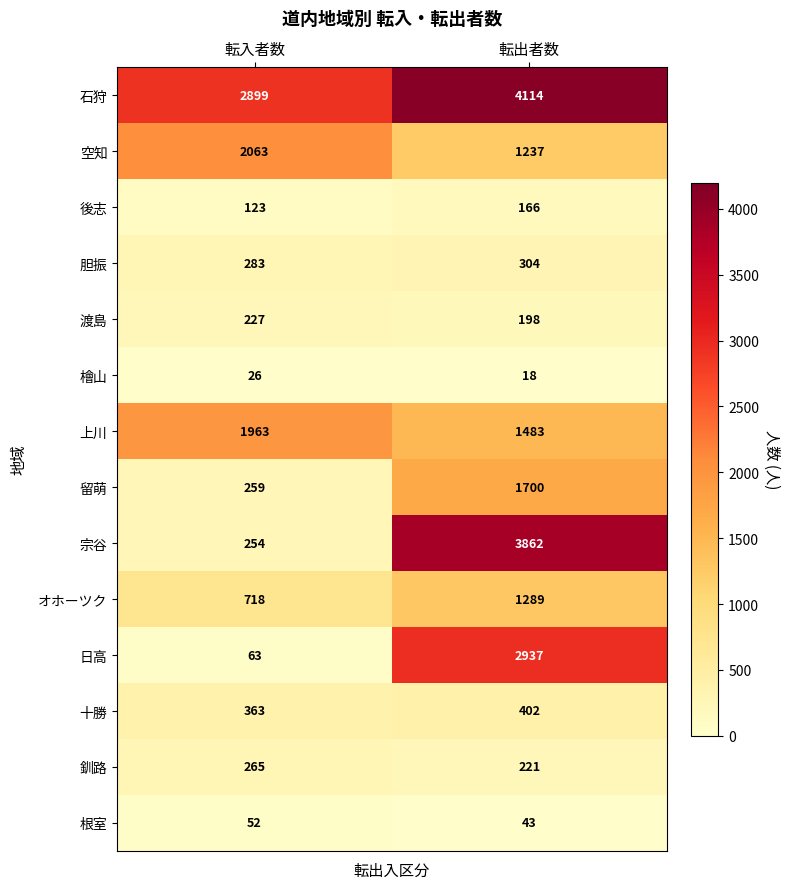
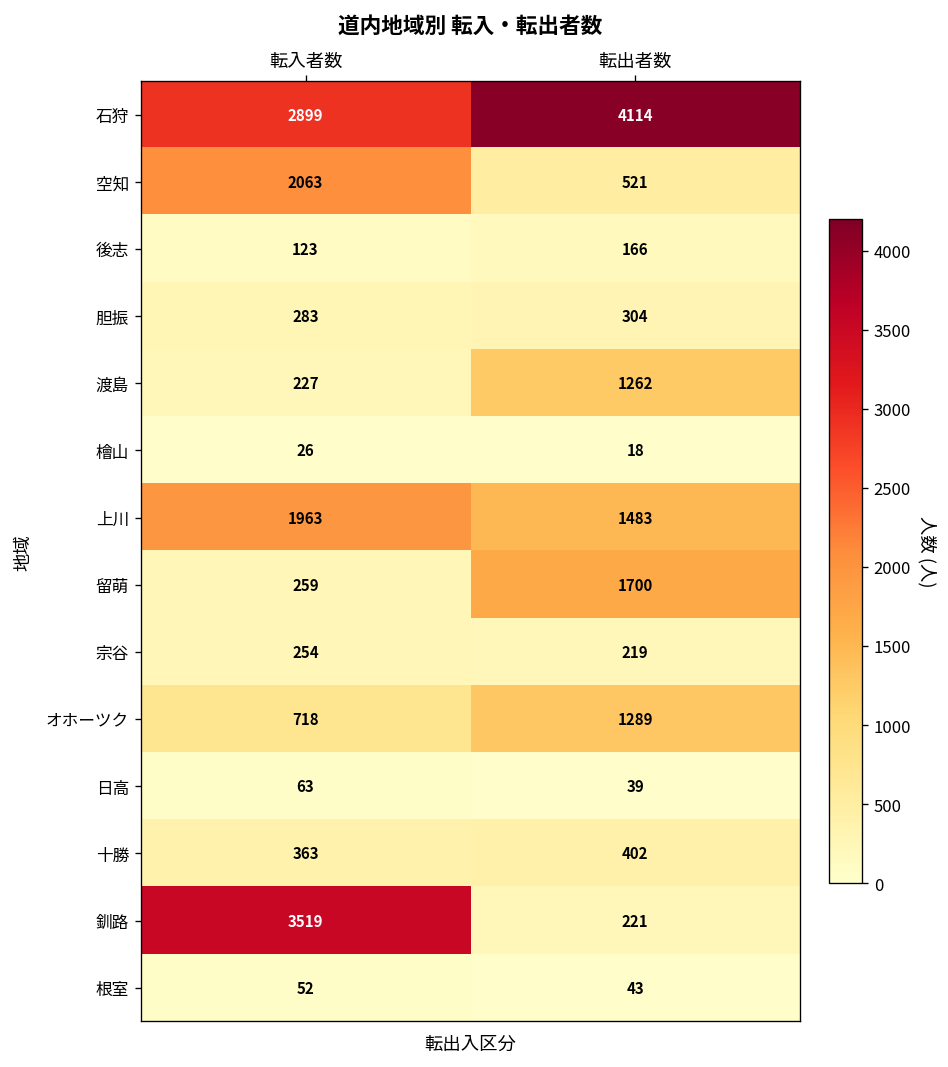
空知, 転出者数: 1237 -> 521
渡島, 転出者数: 198 -> 1262
宗谷, 転出者数: 3862 -> 219
日高, 転出者数: 2937 -> 39
釧路, 転入者数: 265 -> 3519
